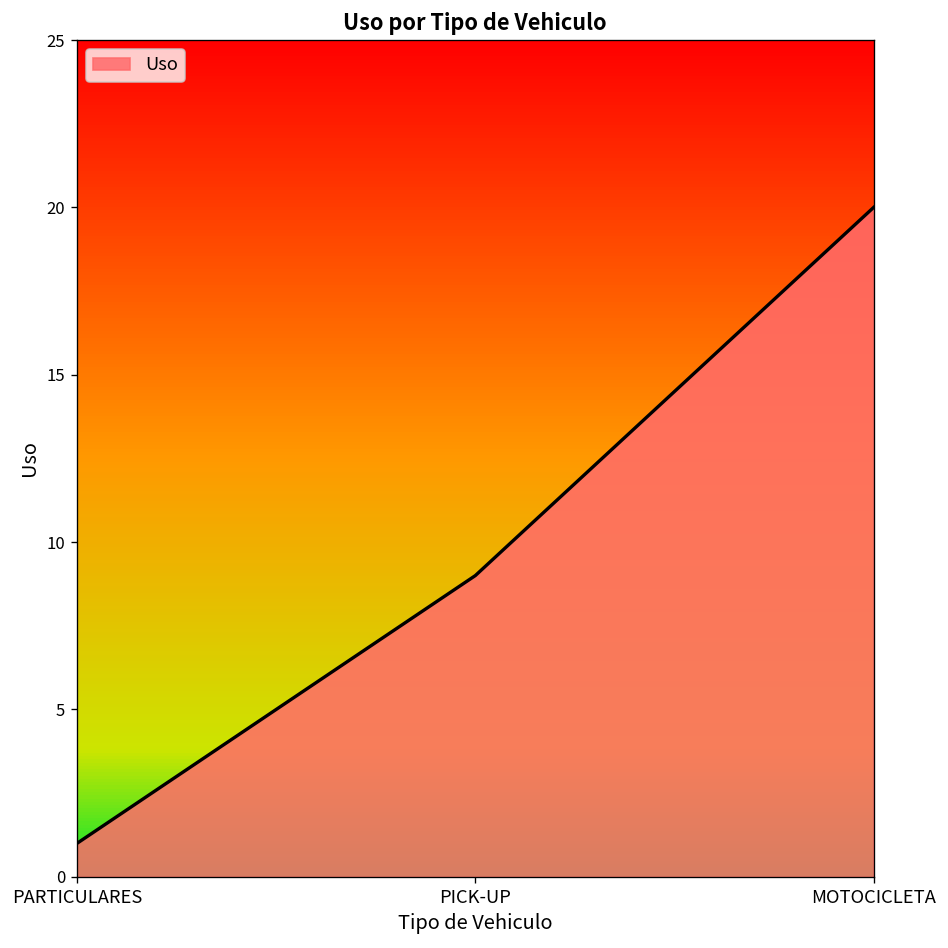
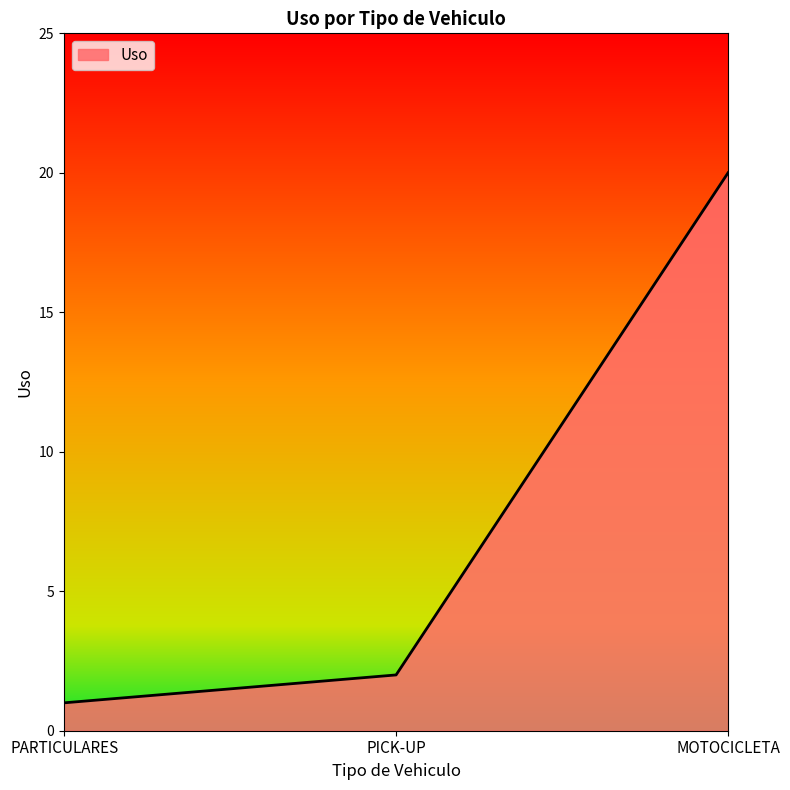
PICK-UP: 9 -> 2
